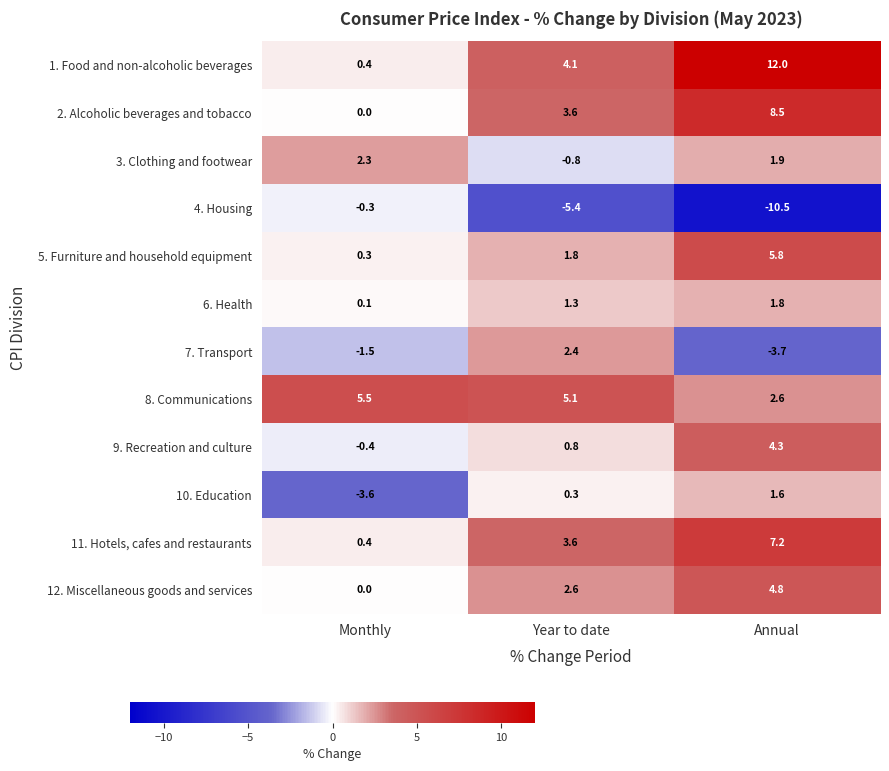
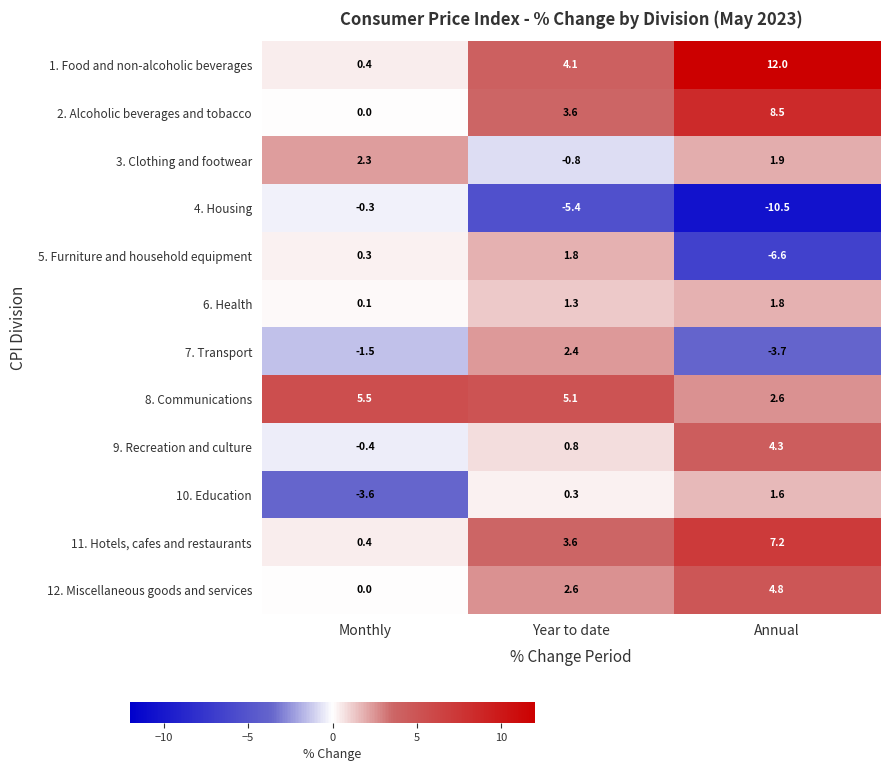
5. Furniture and household equipment, Annual: 5.8 -> -6.6
